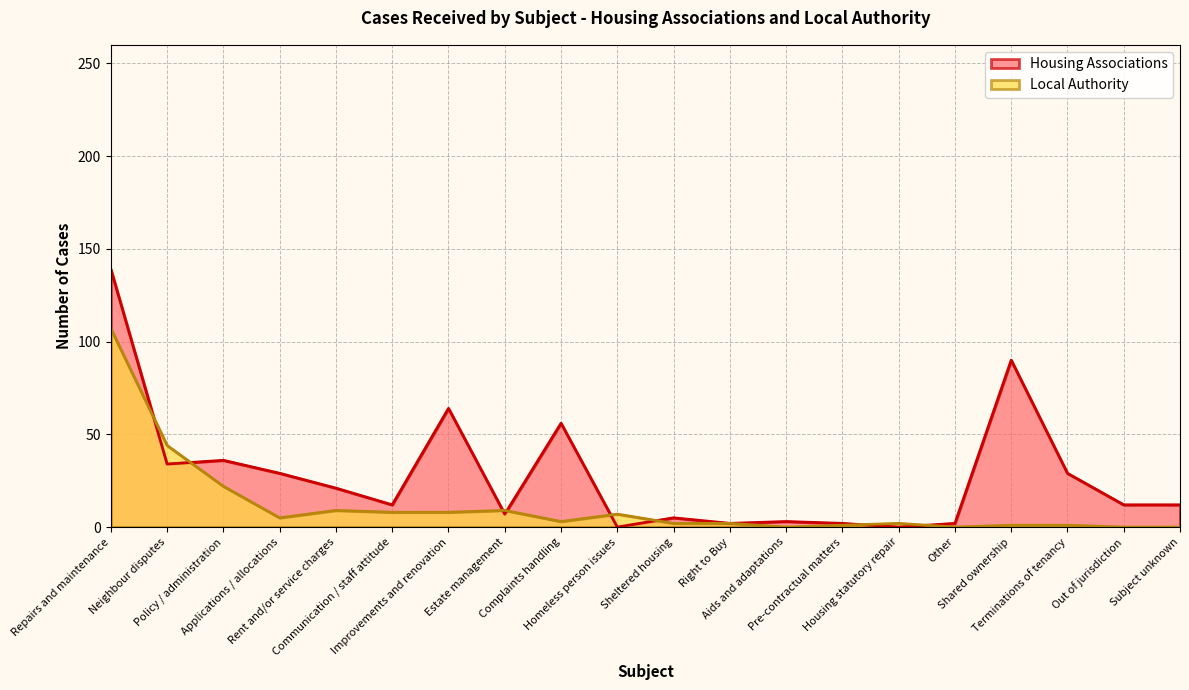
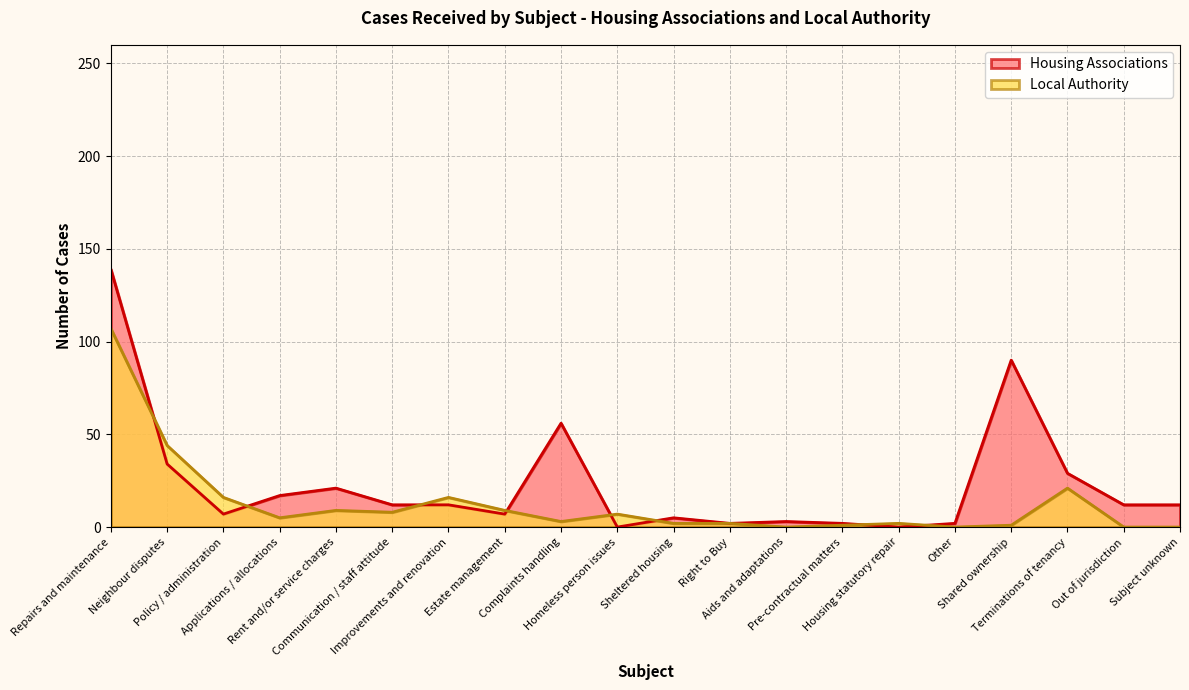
Housing Associations, Policy / administration: 36 -> 7
Local Authority, Policy / administration: 22 -> 16
Housing Associations, Applications / allocations: 29 -> 17
Housing Associations, Improvements and renovation: 64 -> 12
Local Authority, Improvements and renovation: 8 -> 16
Local Authority, Terminations of tenancy: 1 -> 21
